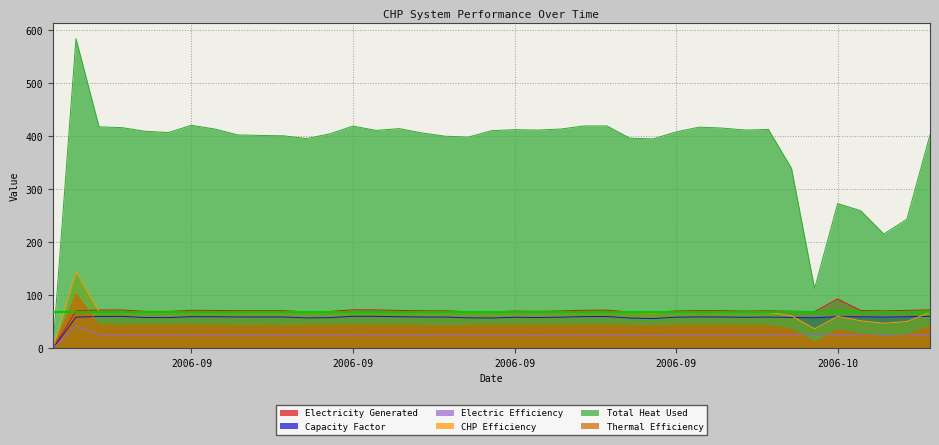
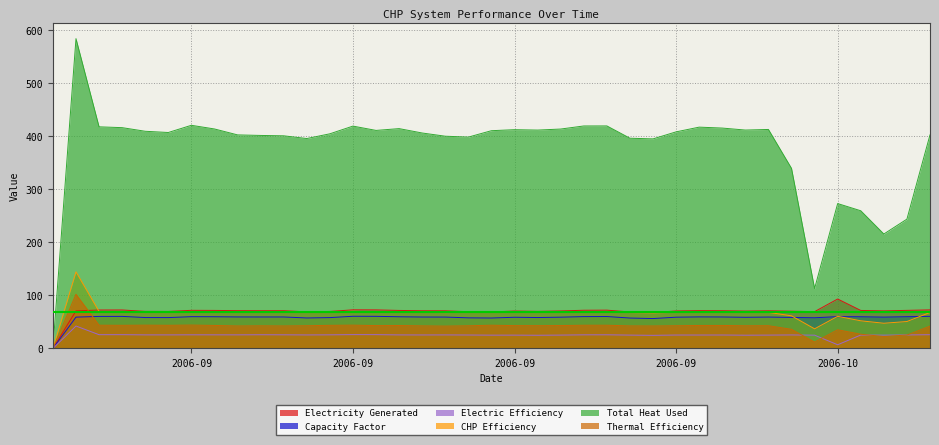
Electric Efficiency, 2006-10: 30 -> 10
